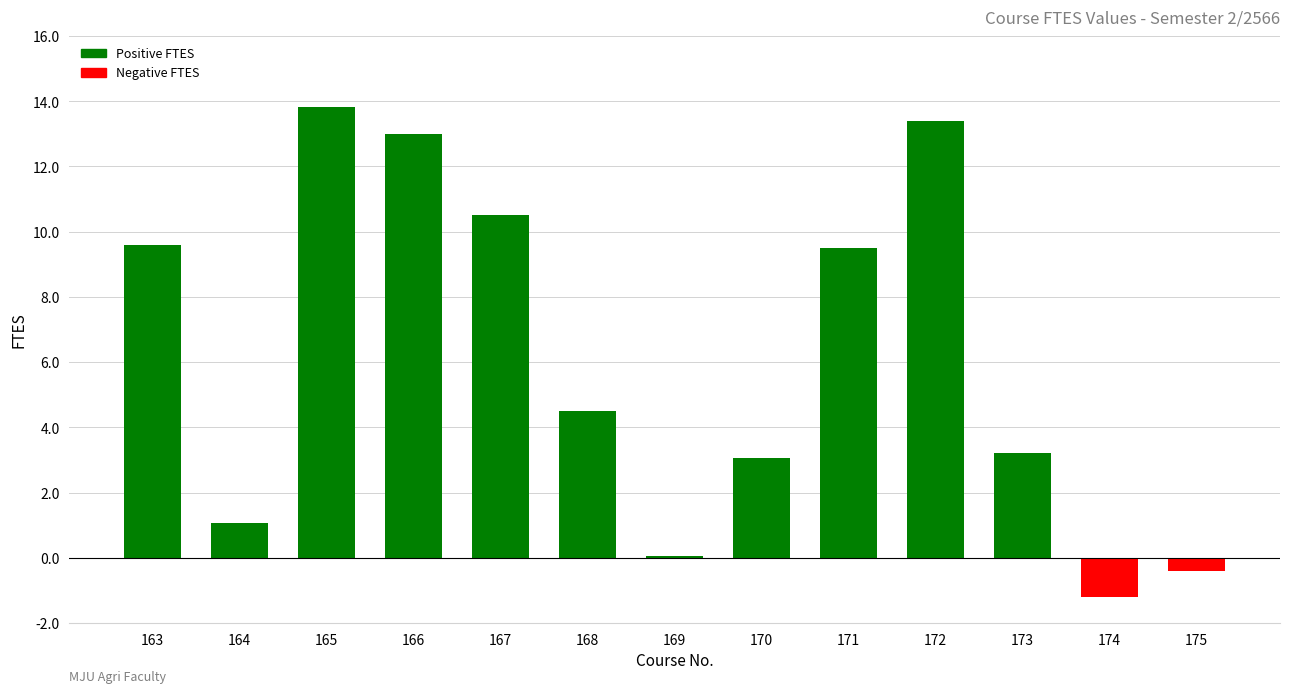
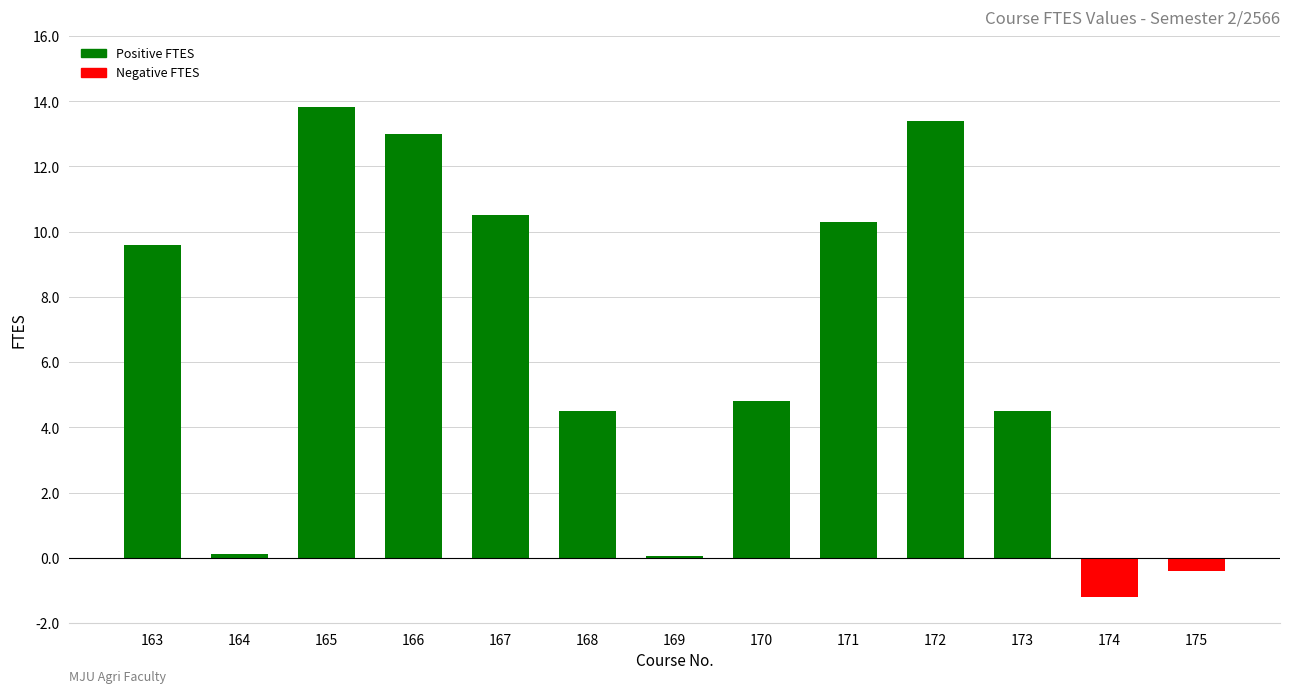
164: 1.1 -> 0.1
170: 3.1 -> 4.8
171: 9.5 -> 10.3
173: 3.2 -> 4.5
